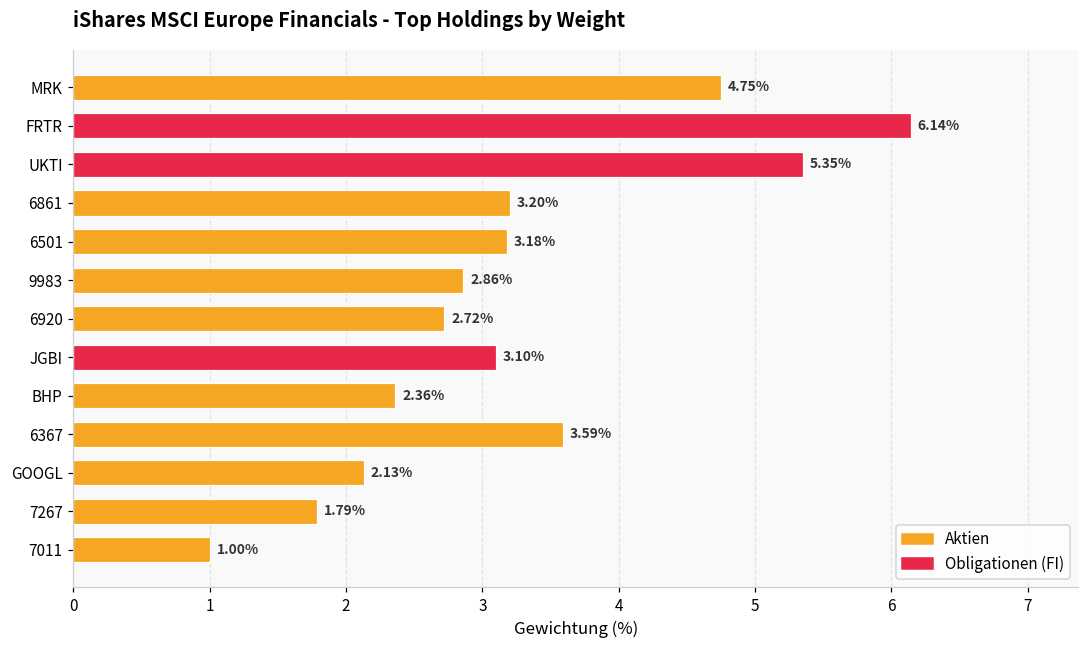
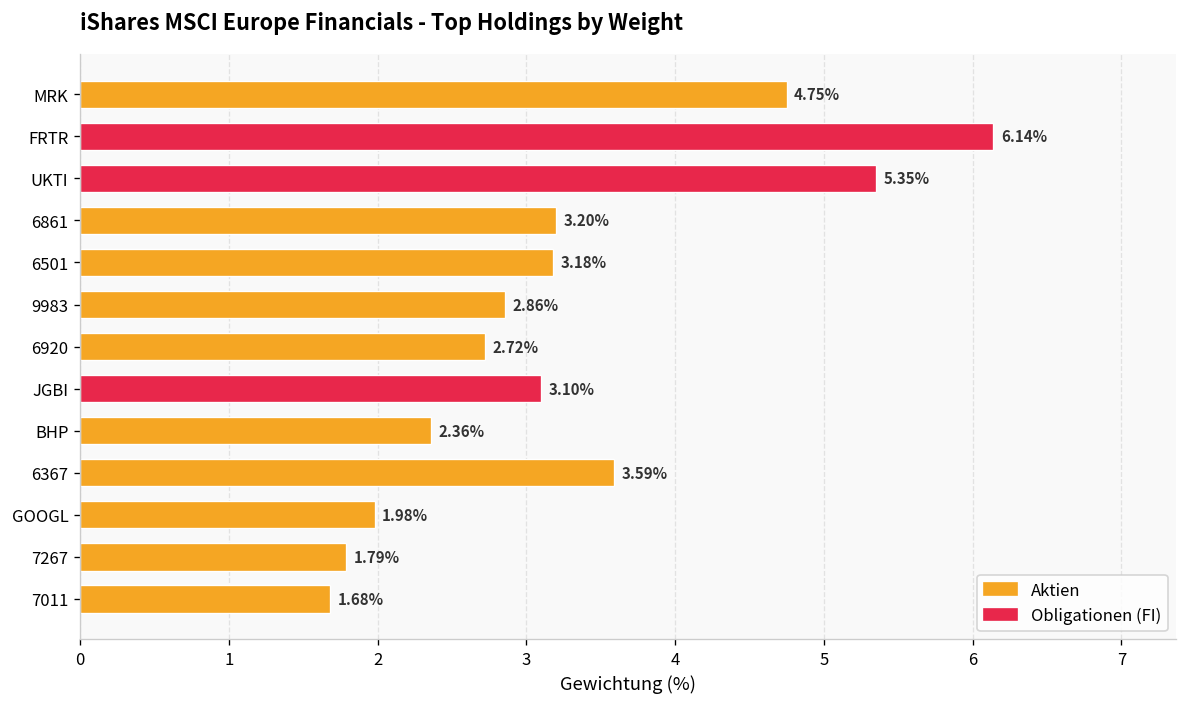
GOOGL: 2.13% -> 1.98%
7011: 1.00% -> 1.68%
